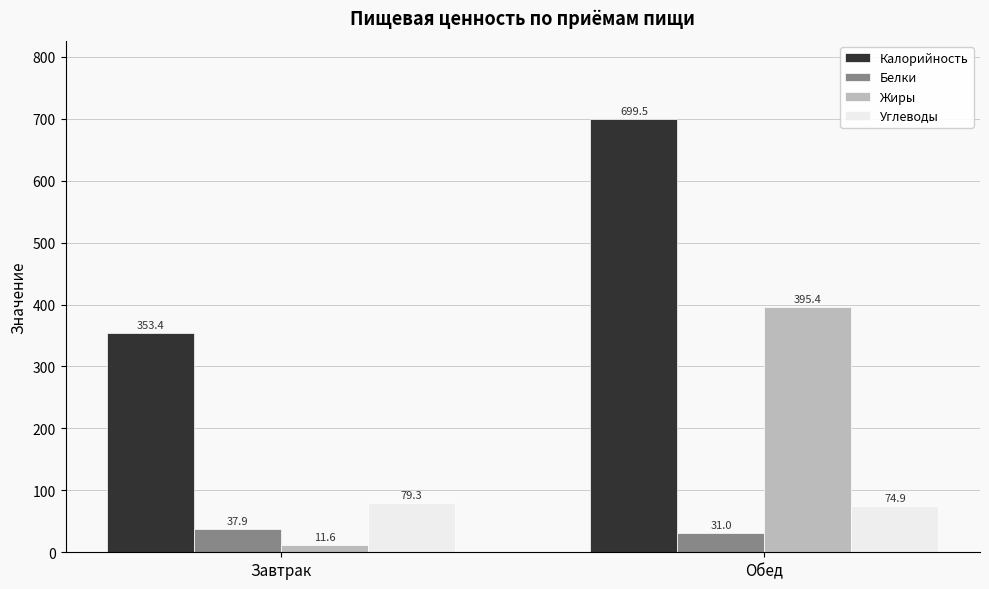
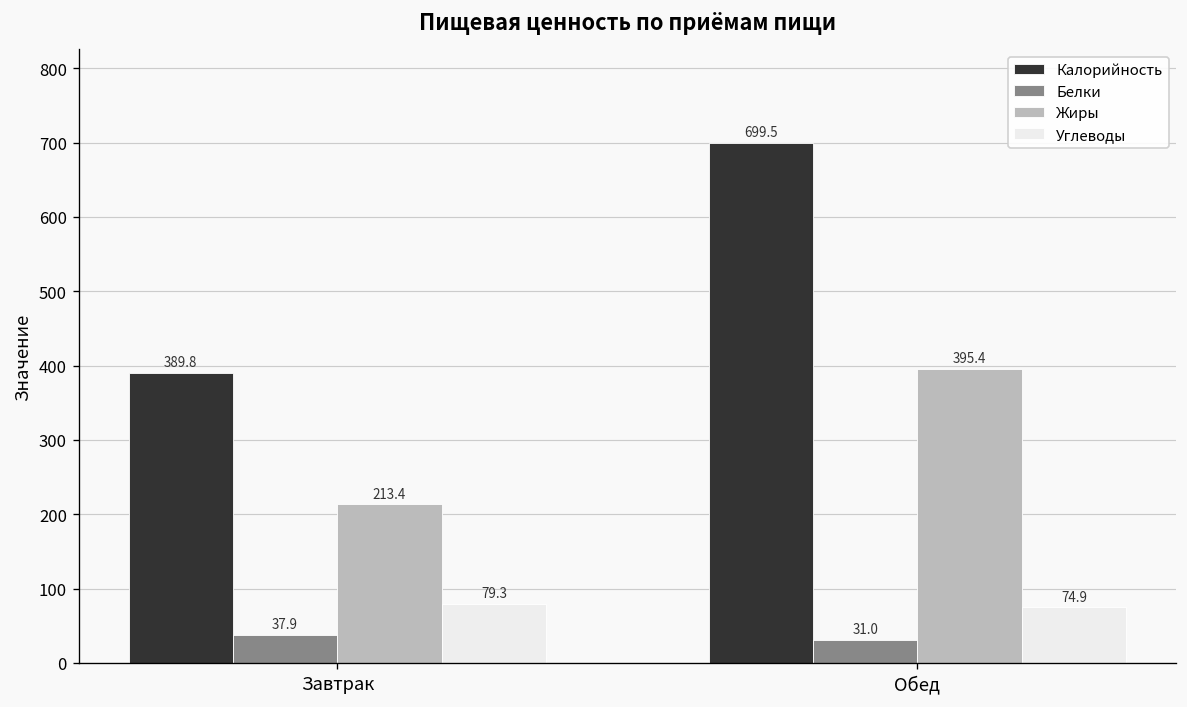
Калорийность, Завтрак: 353.4 -> 389.8
Жиры, Завтрак: 11.6 -> 213.4
